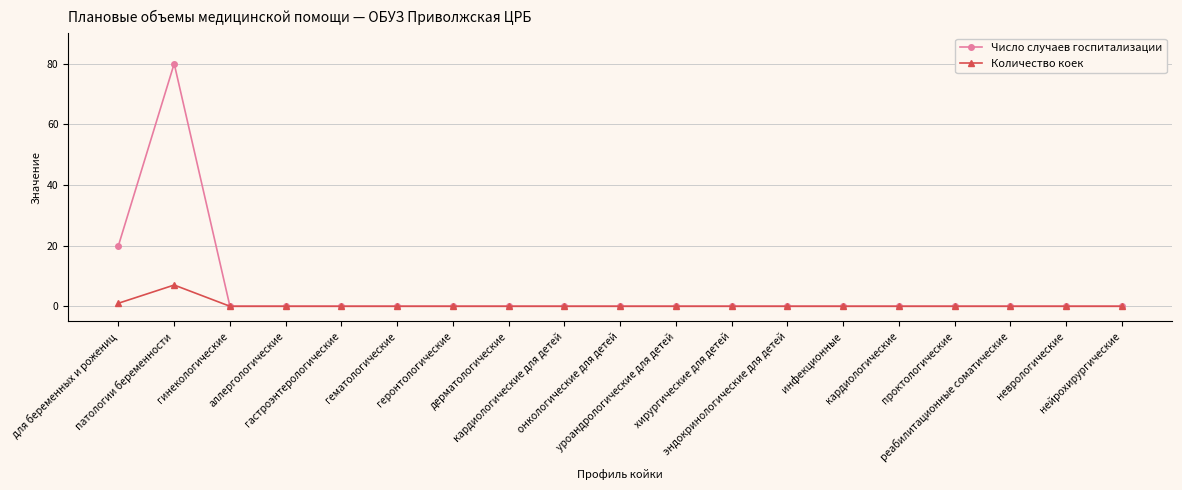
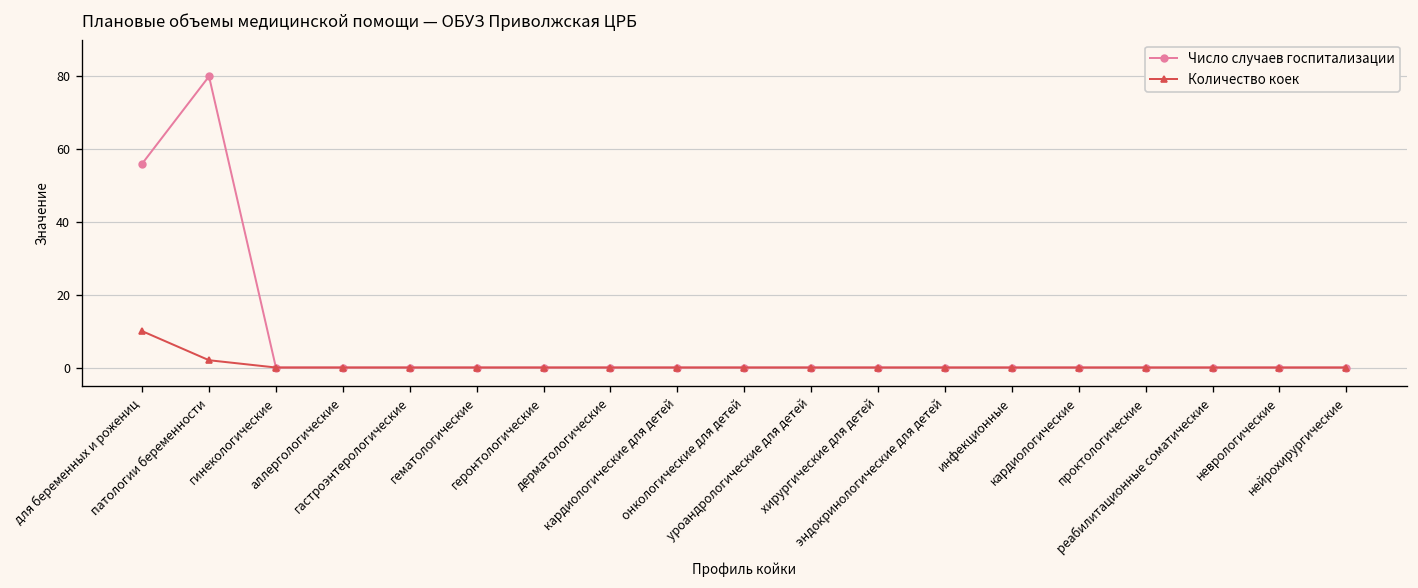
Число случаев госпитализации, для беременных и рожениц: 20 -> 56
Количество коек, для беременных и рожениц: 1 -> 10
Количество коек, патологии беременности: 7 -> 2
